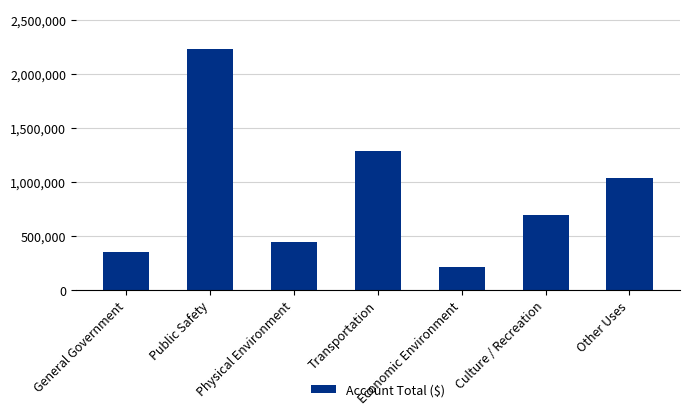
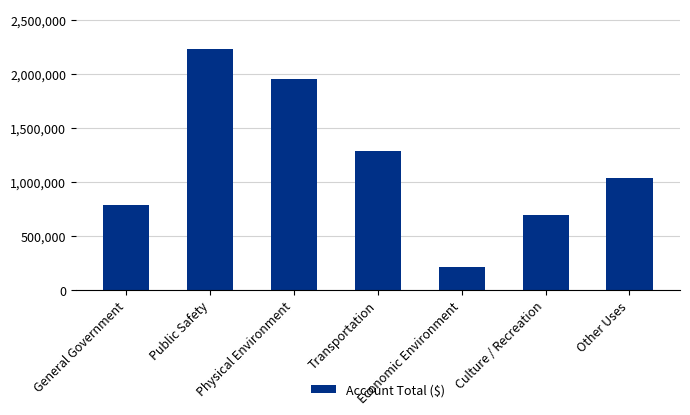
General Government: 350,000 -> 780,000
Physical Environment: 450,000 -> 1,950,000
